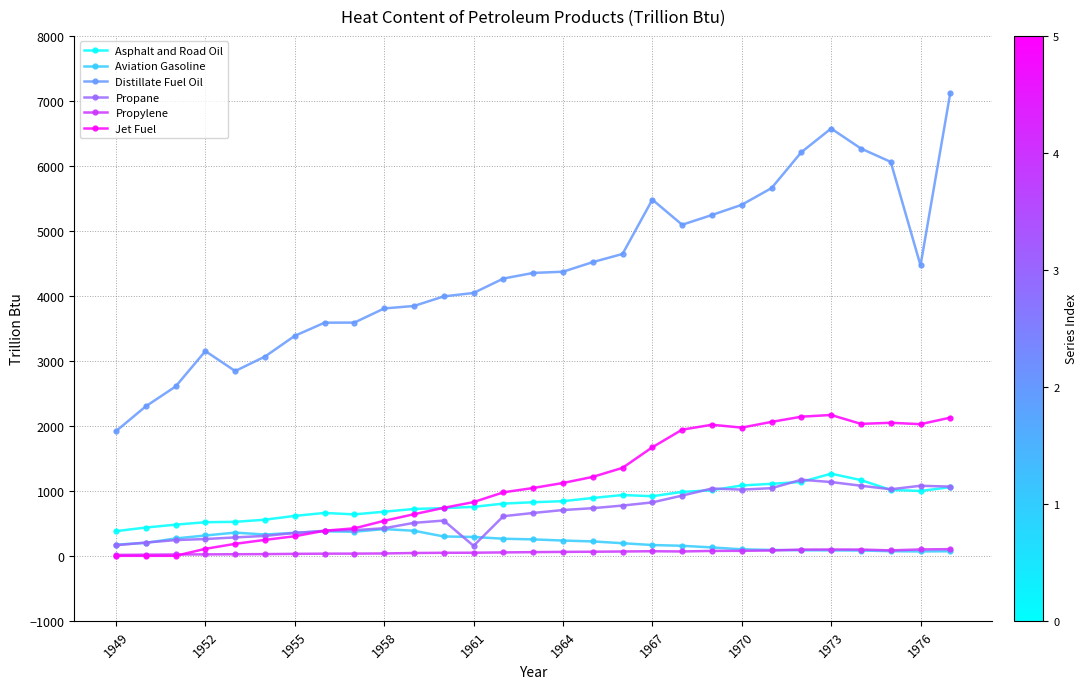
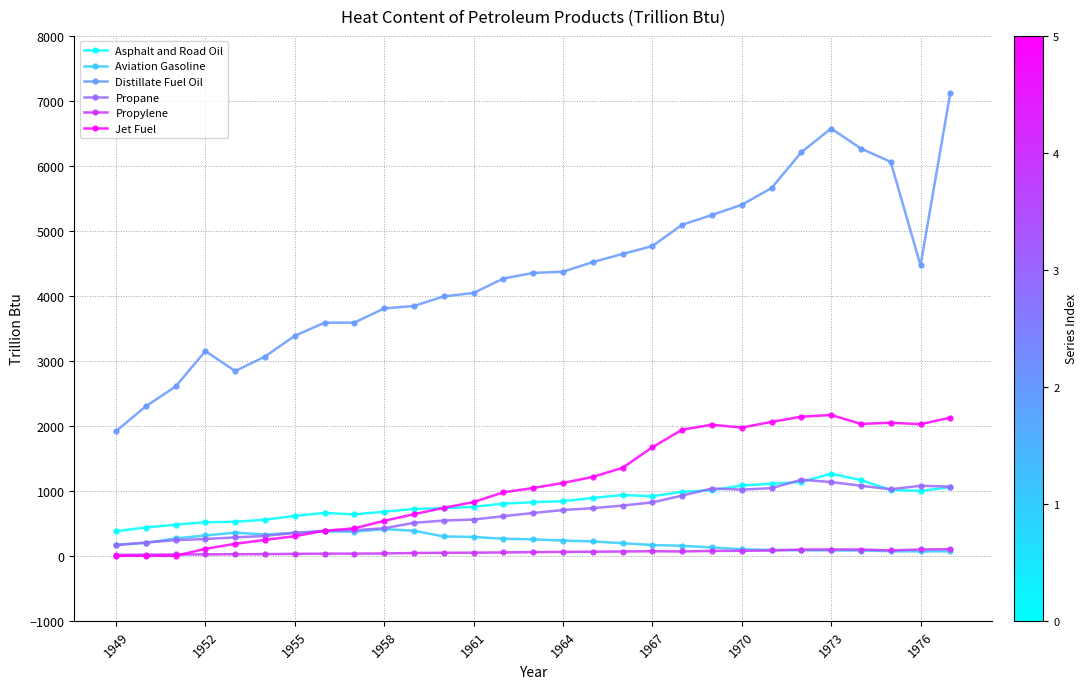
Propane, 1961: 200 -> 600
Distillate Fuel Oil, 1967: 5500 -> 4800
